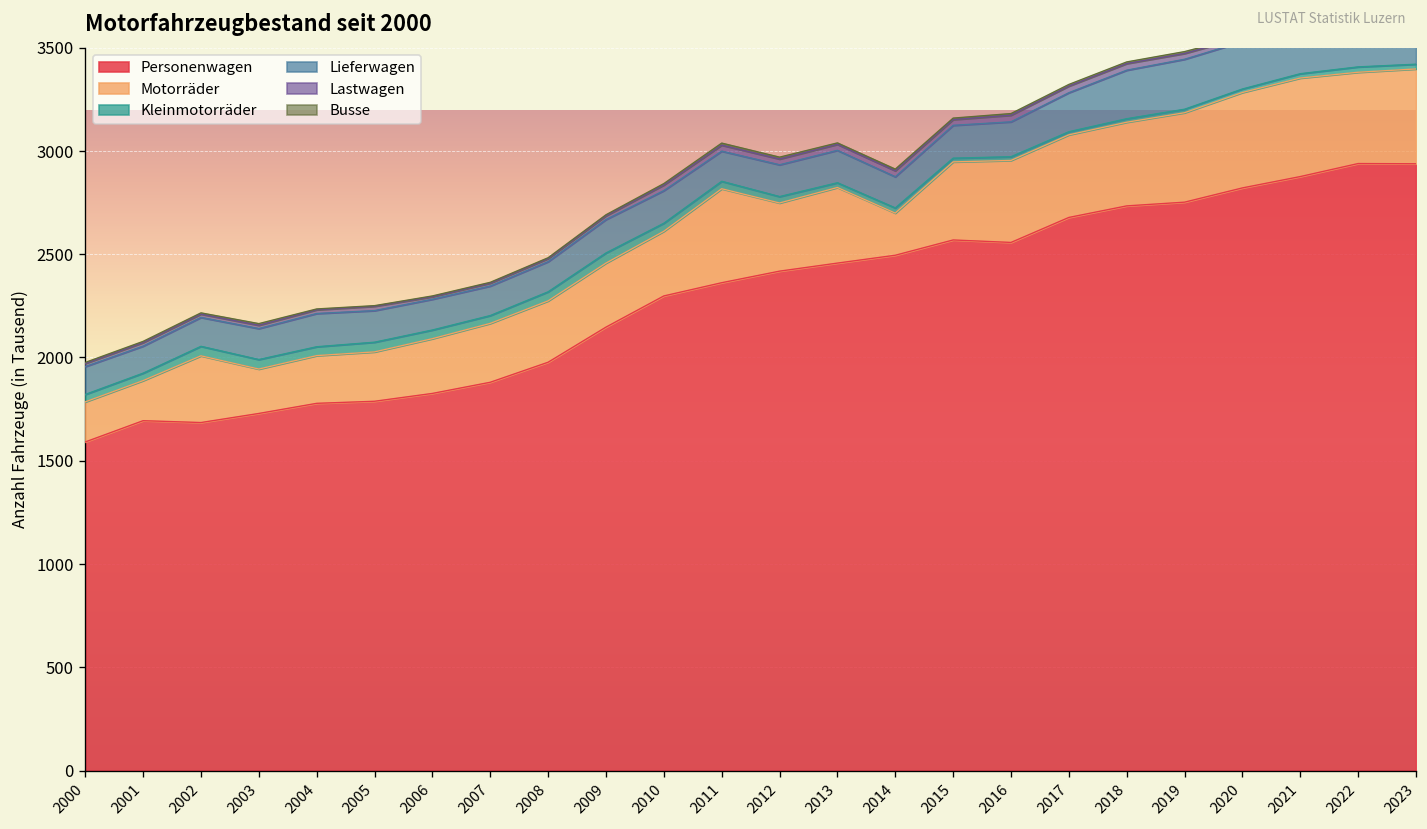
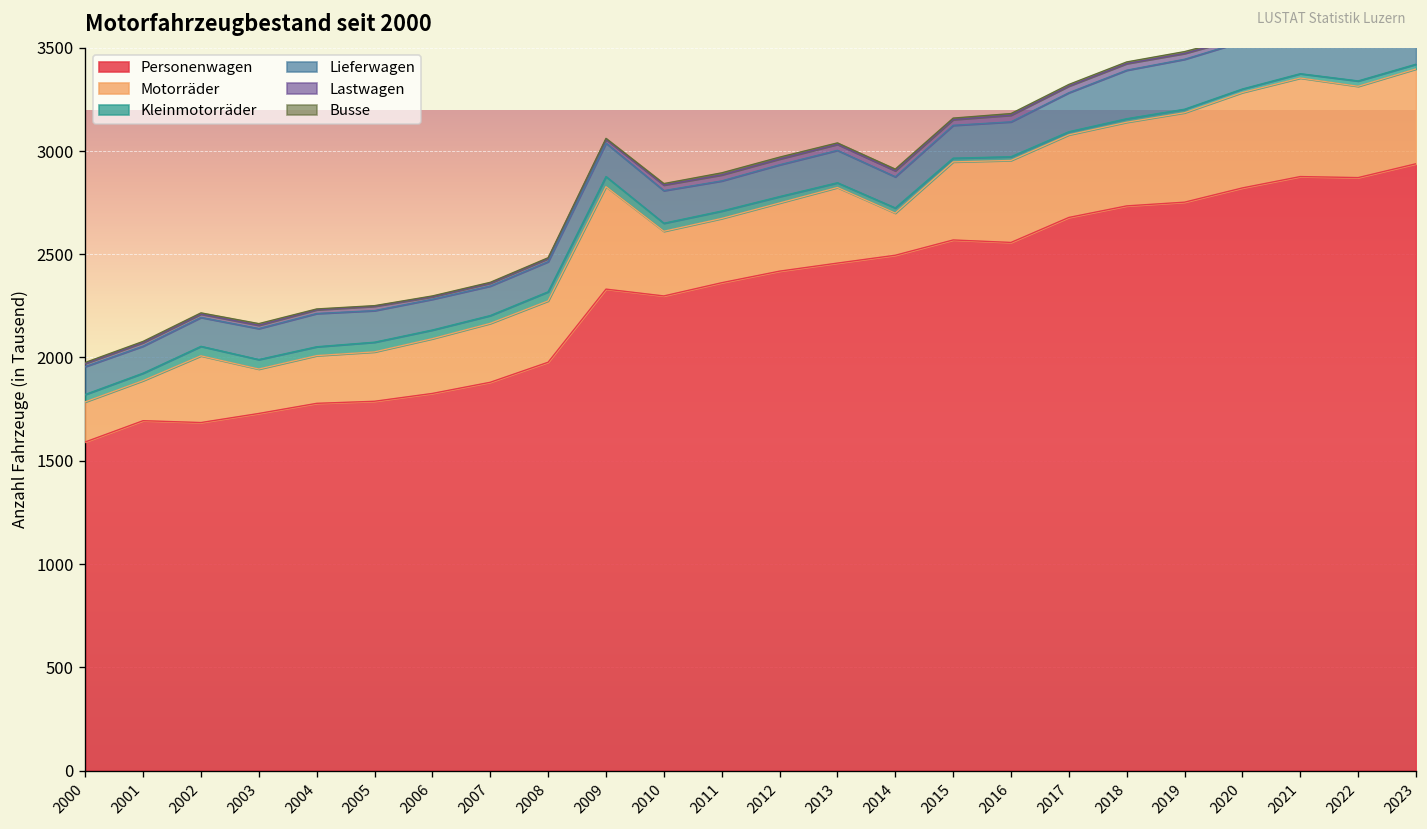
Personenwagen, 2009: 2150 -> 2330
Motorräder, 2009: 310 -> 500
Motorräder, 2011: 460 -> 310
Personenwagen, 2022: 2940 -> 2870
